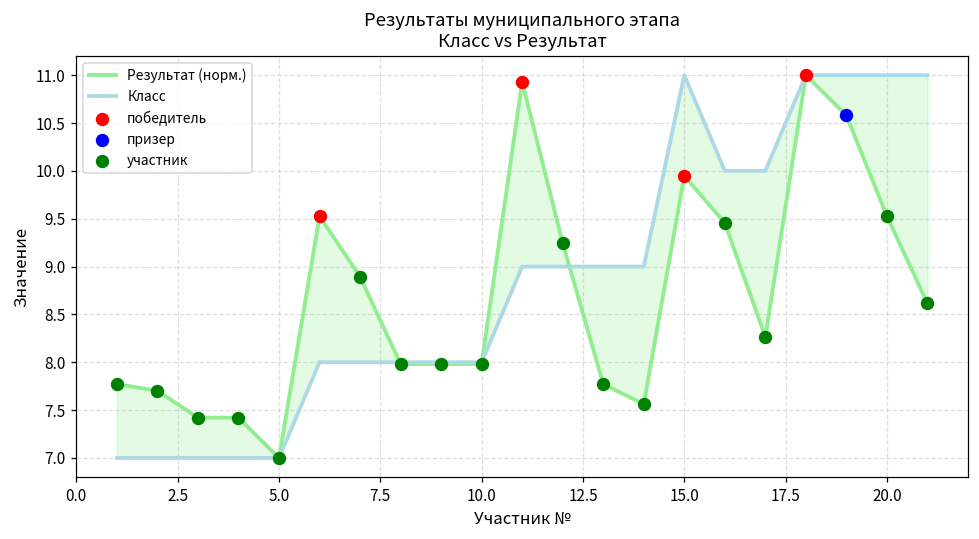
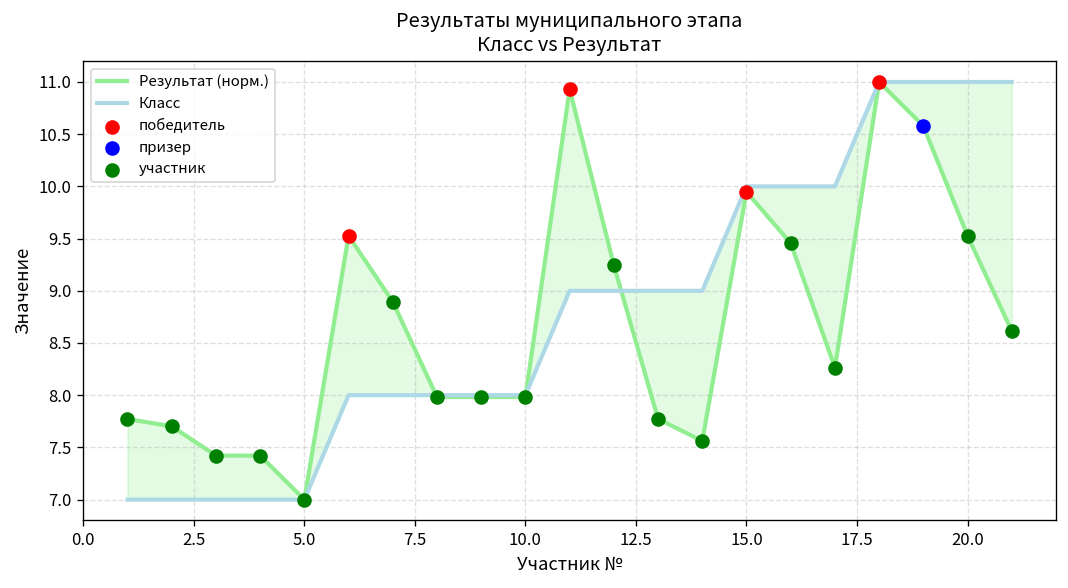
Класс, 15.0: 11 -> 10
